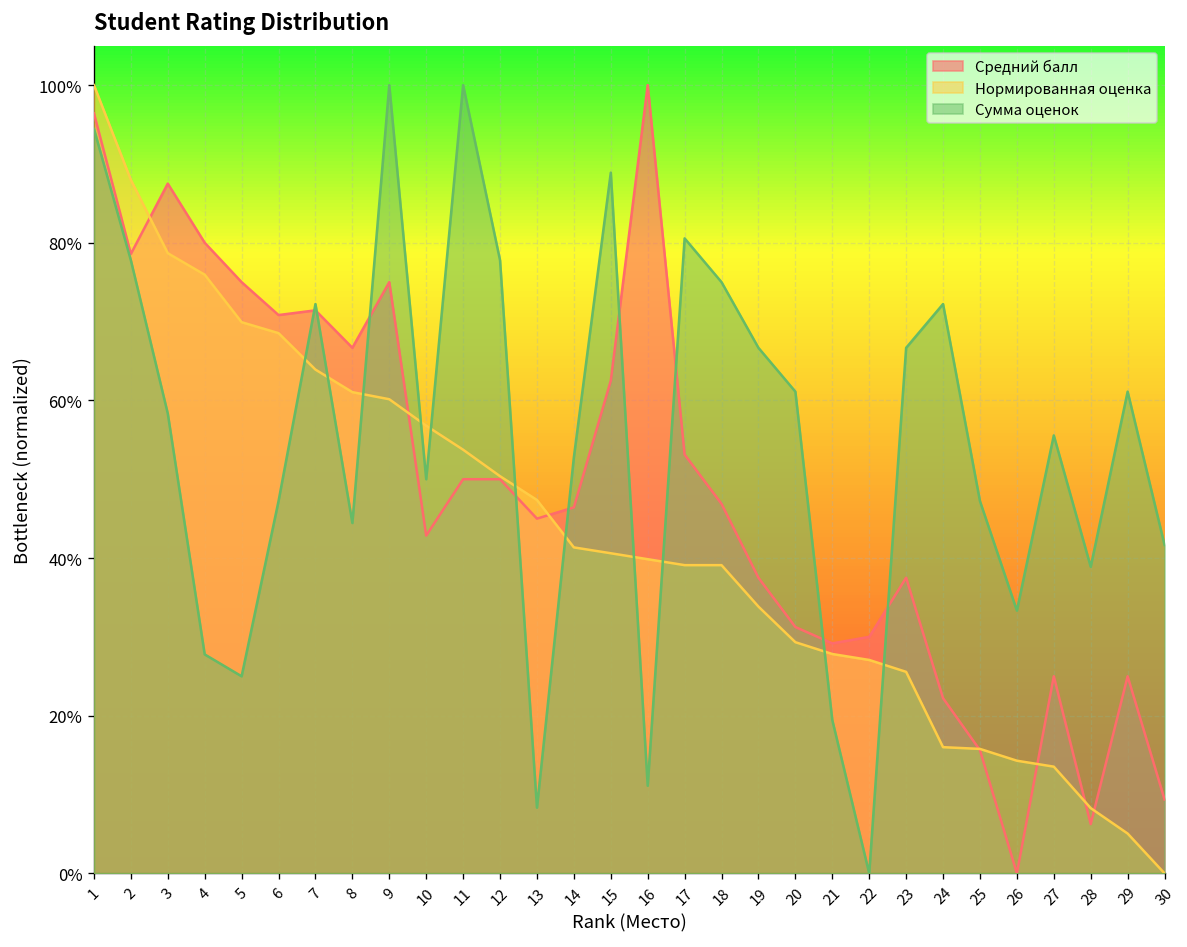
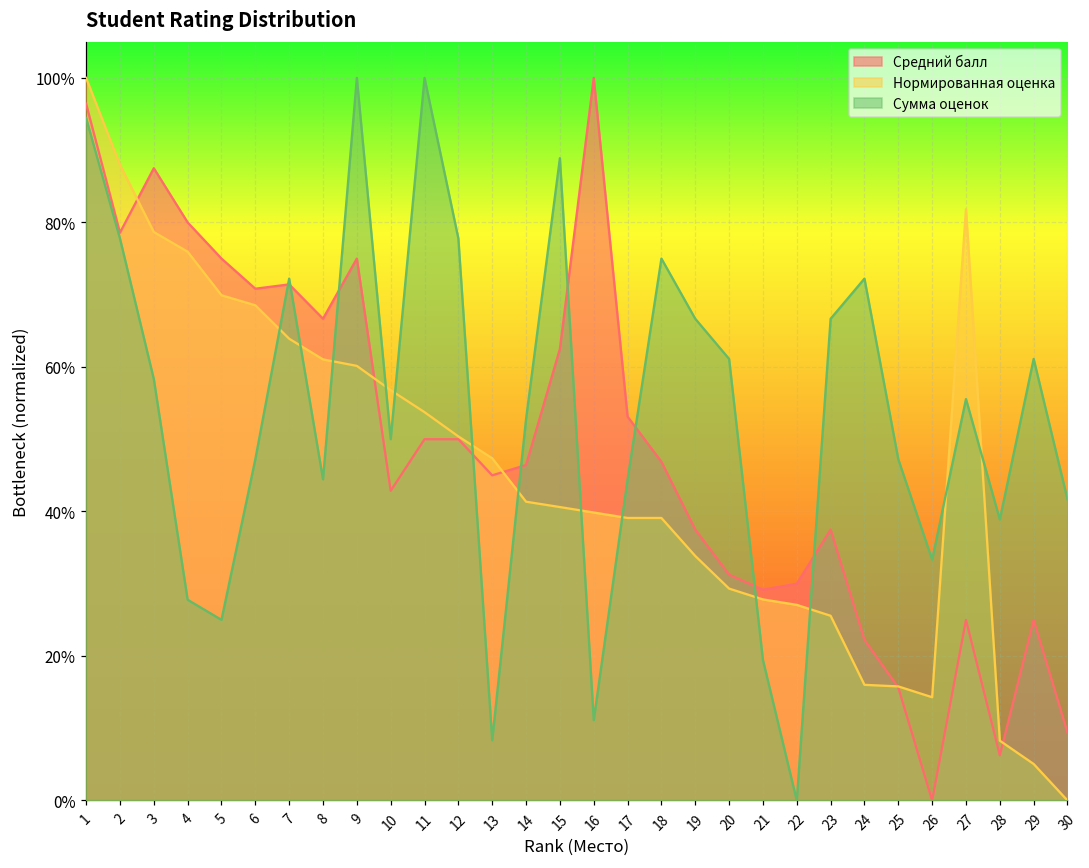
Сумма оценок, 17: 81% -> 44%
Нормированная оценка, 27: 14% -> 82%
